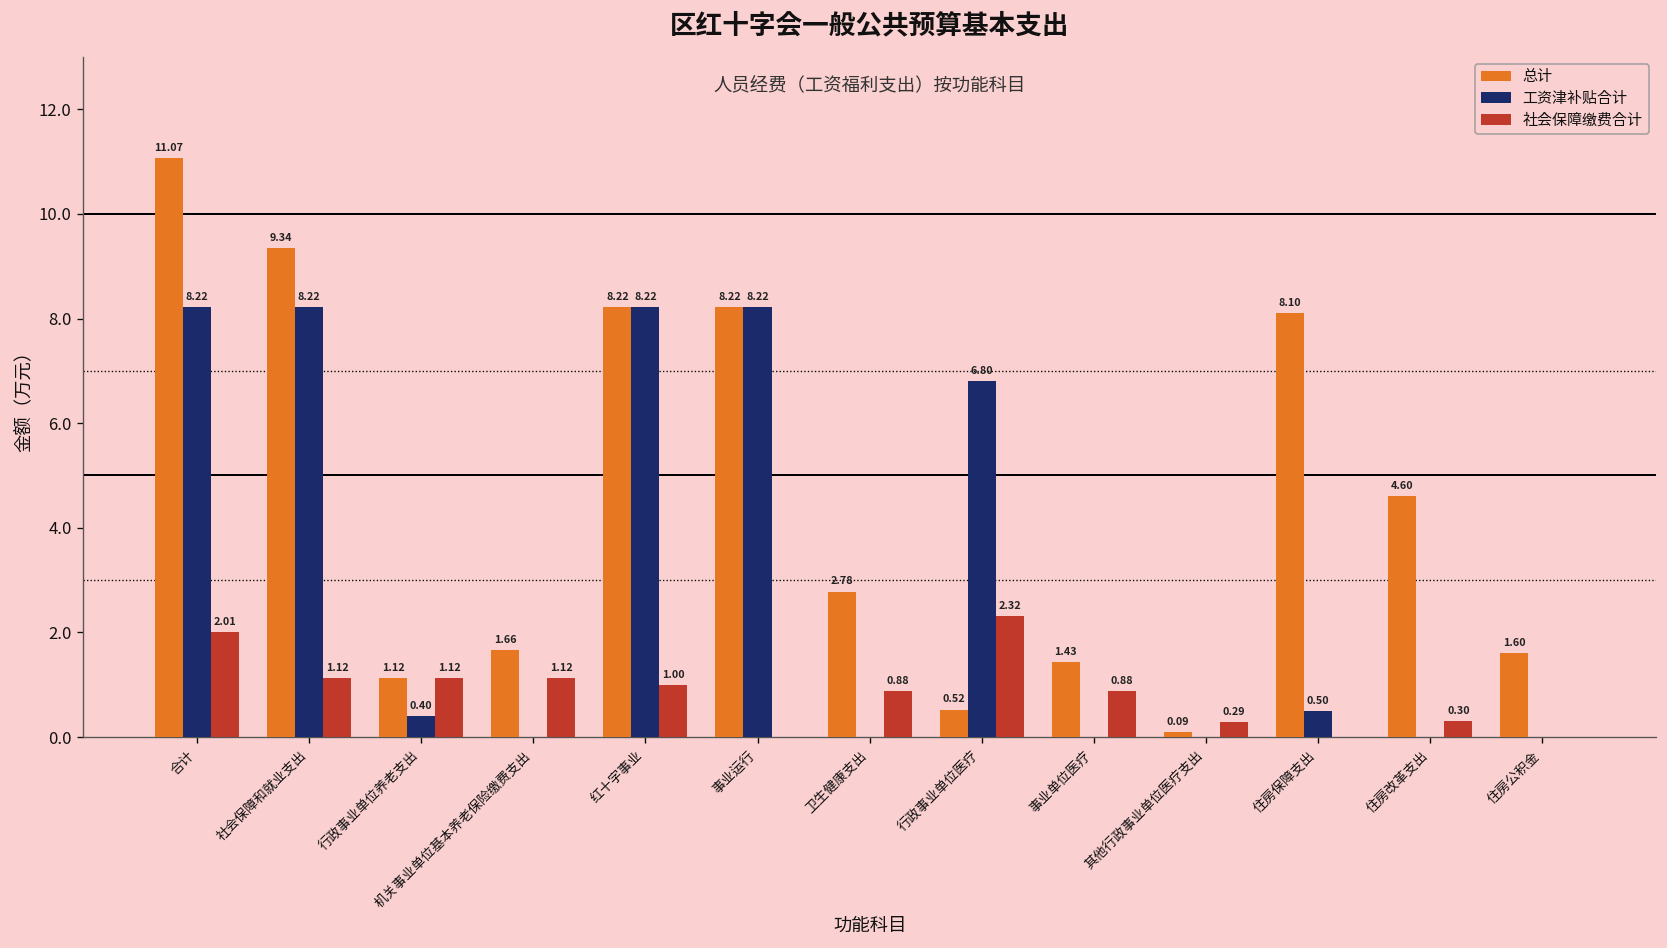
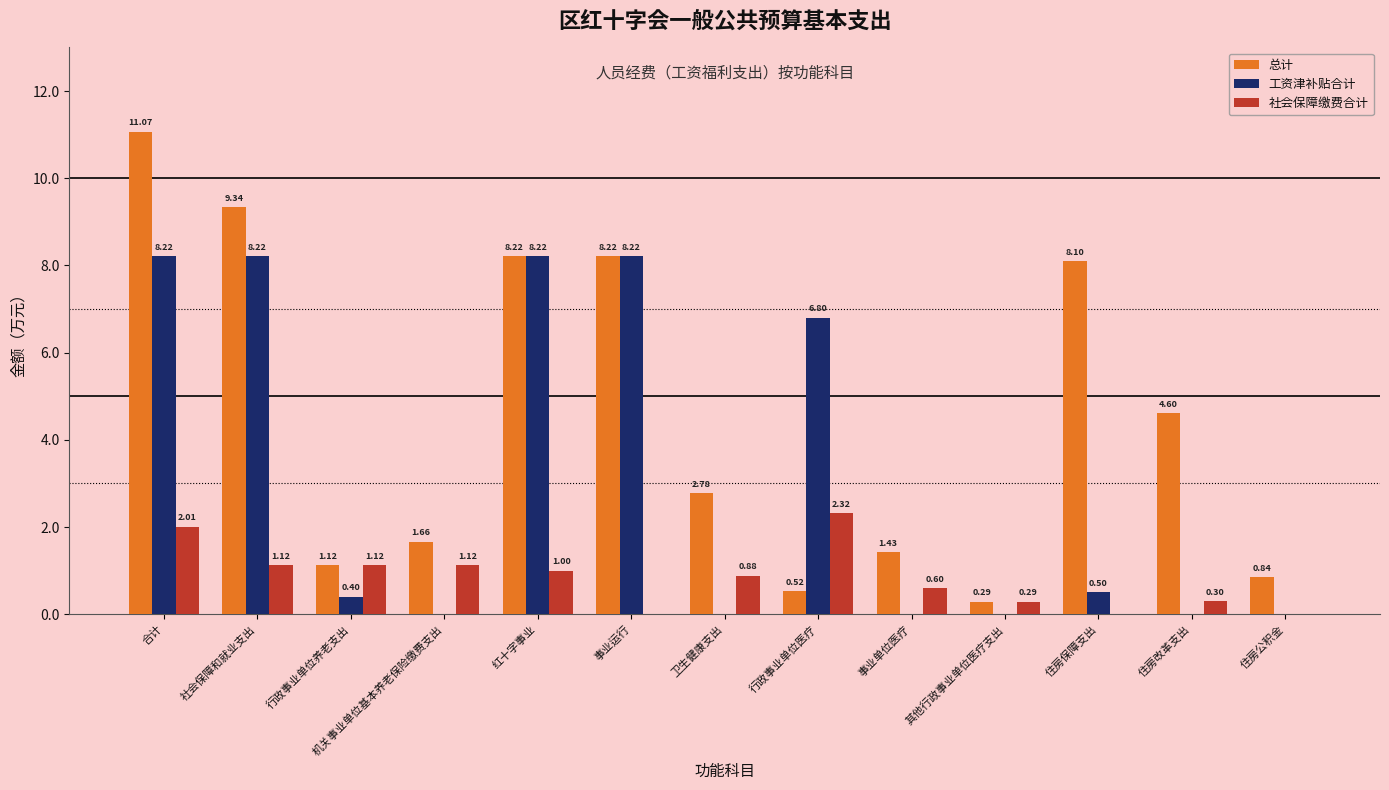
社会保障缴费合计, 事业单位医疗: 0.88 -> 0.60
总计, 其他行政事业单位医疗支出: 0.09 -> 0.29
总计, 住房公积金: 1.60 -> 0.84
